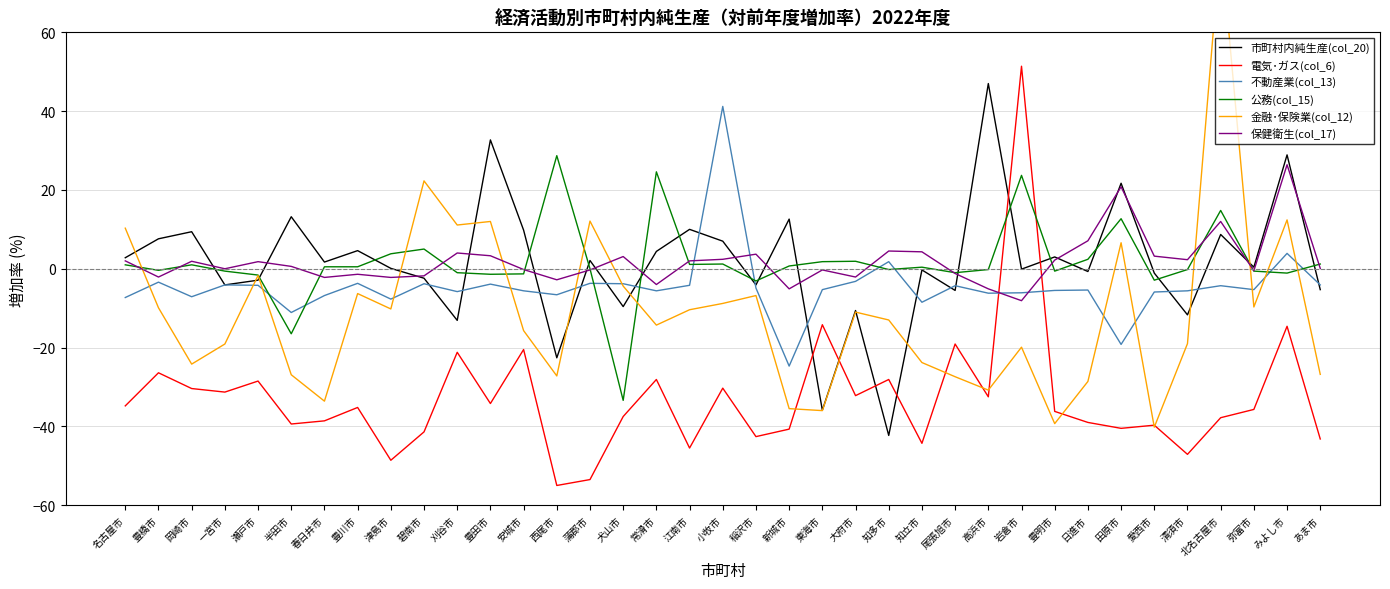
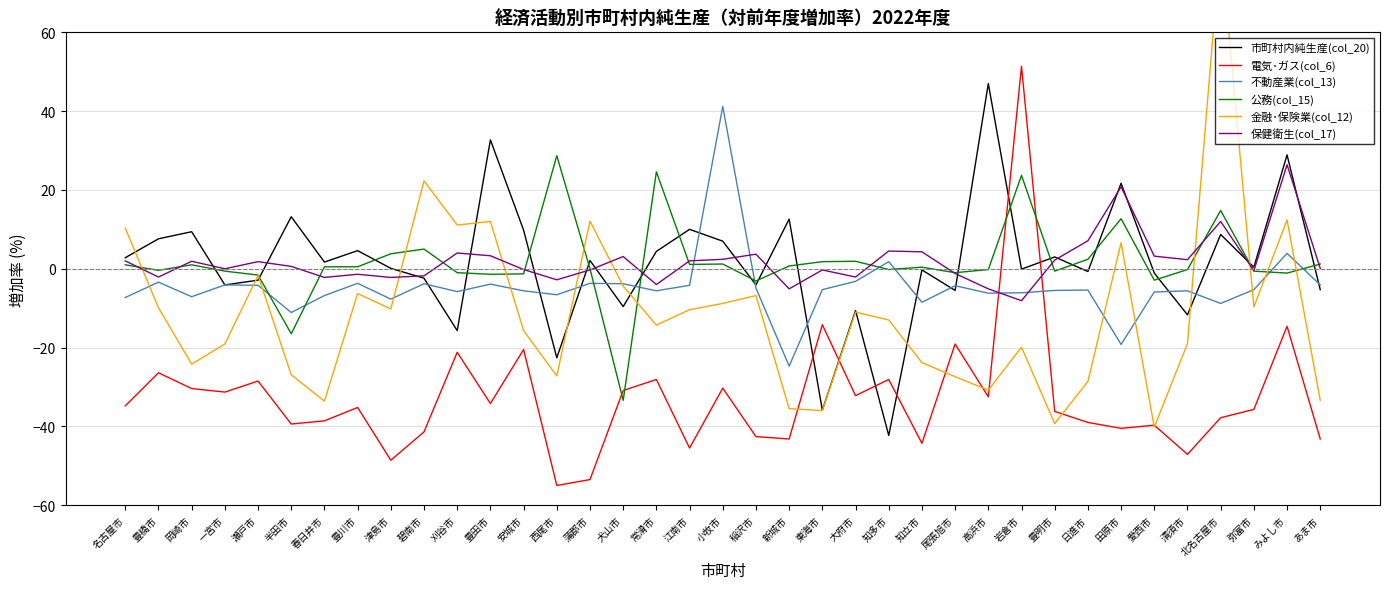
市町村内純生産(col_20), 刈谷市: -13 -> -16
電気･ガス(col_6), 犬山市: -38 -> -31
電気･ガス(col_6), 新城市: -41 -> -43
不動産業(col_13), 北名古屋市: -4 -> -9
金融･保険業(col_12), あま市: -27 -> -33
